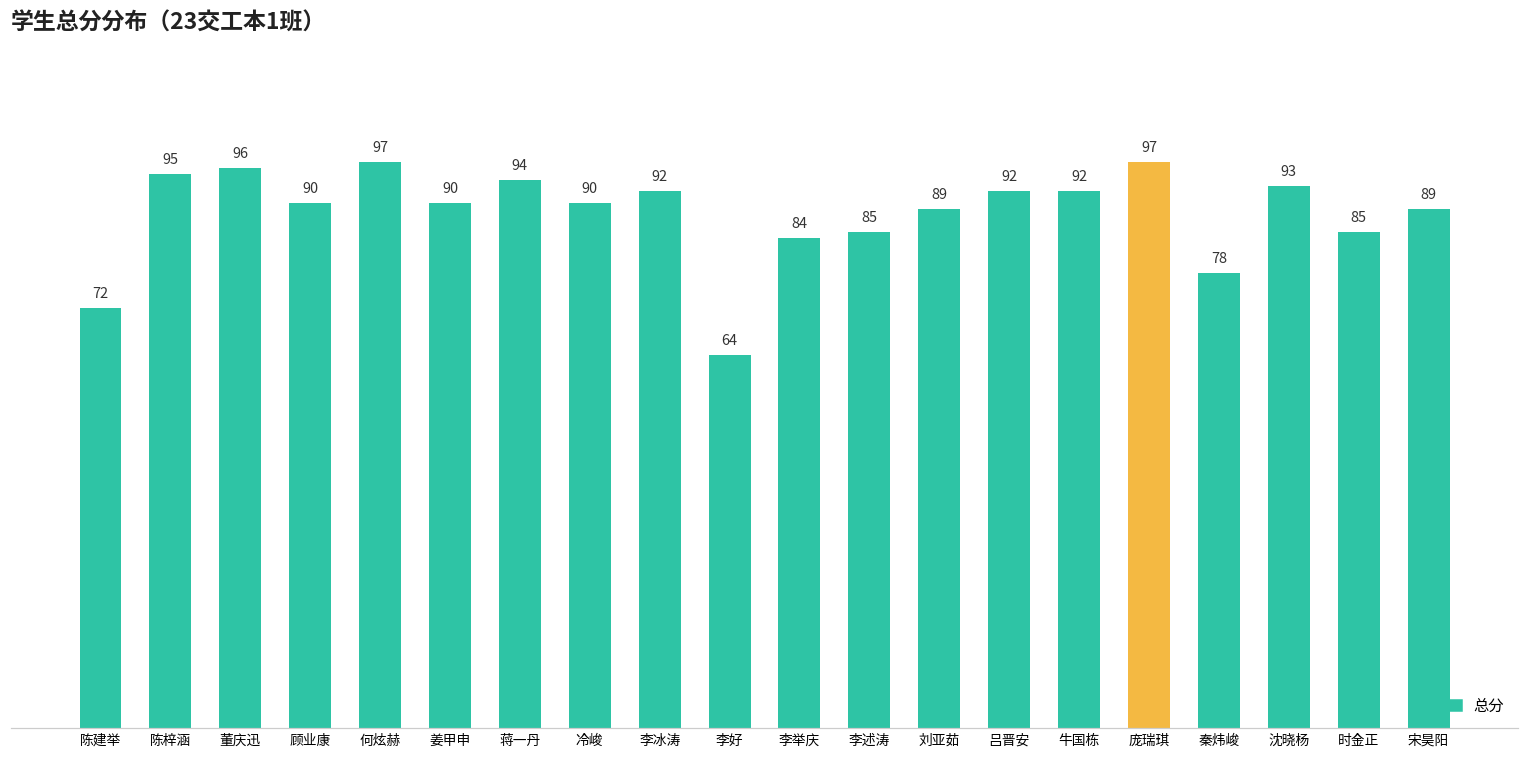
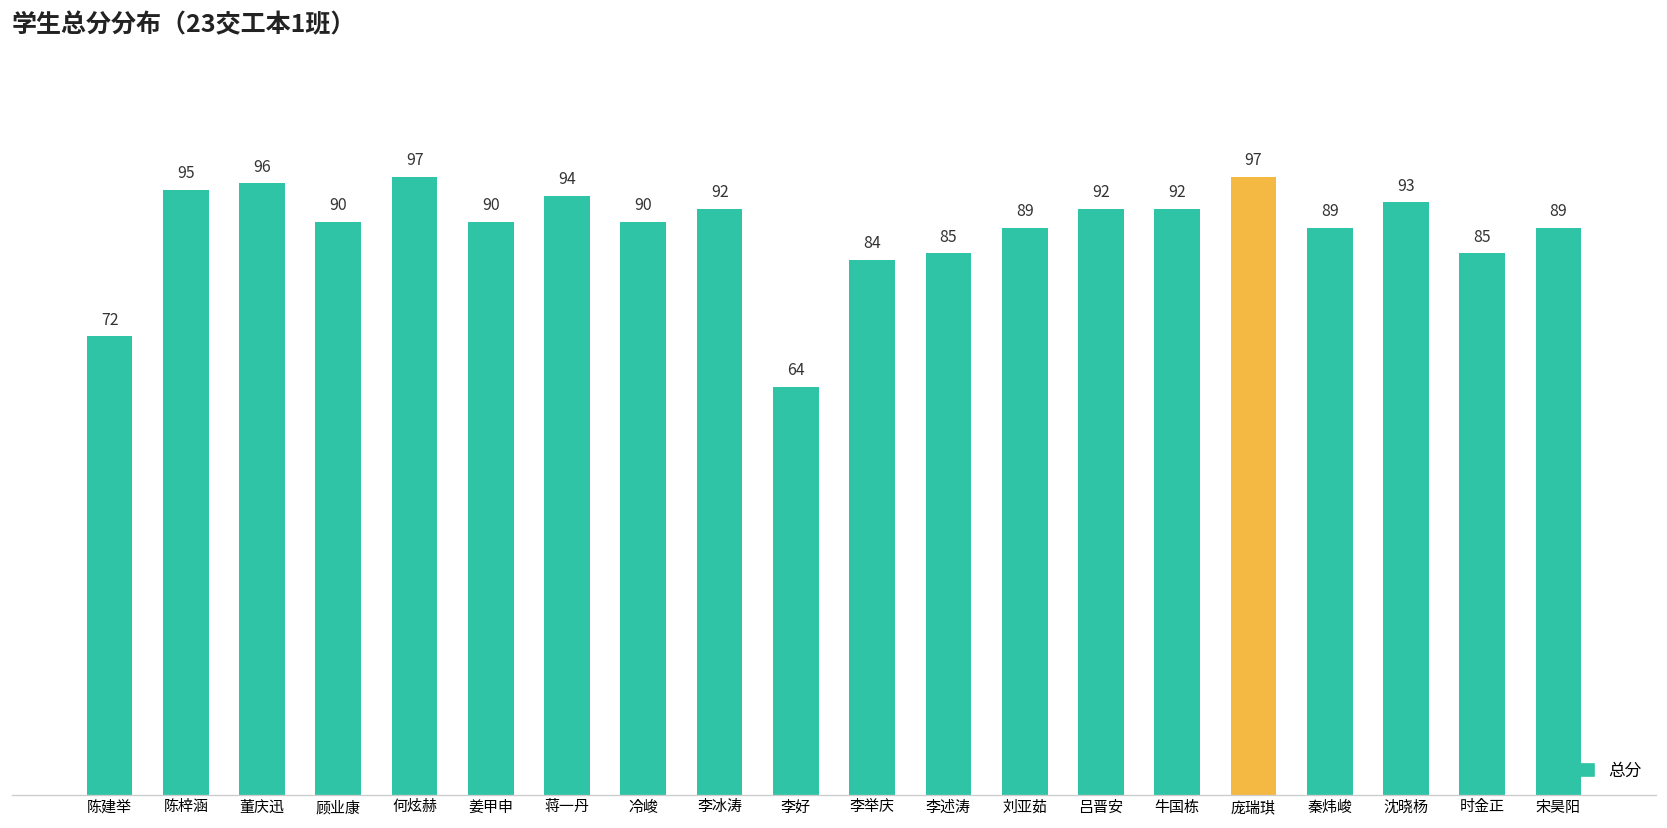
秦炜峻: 78 -> 89
